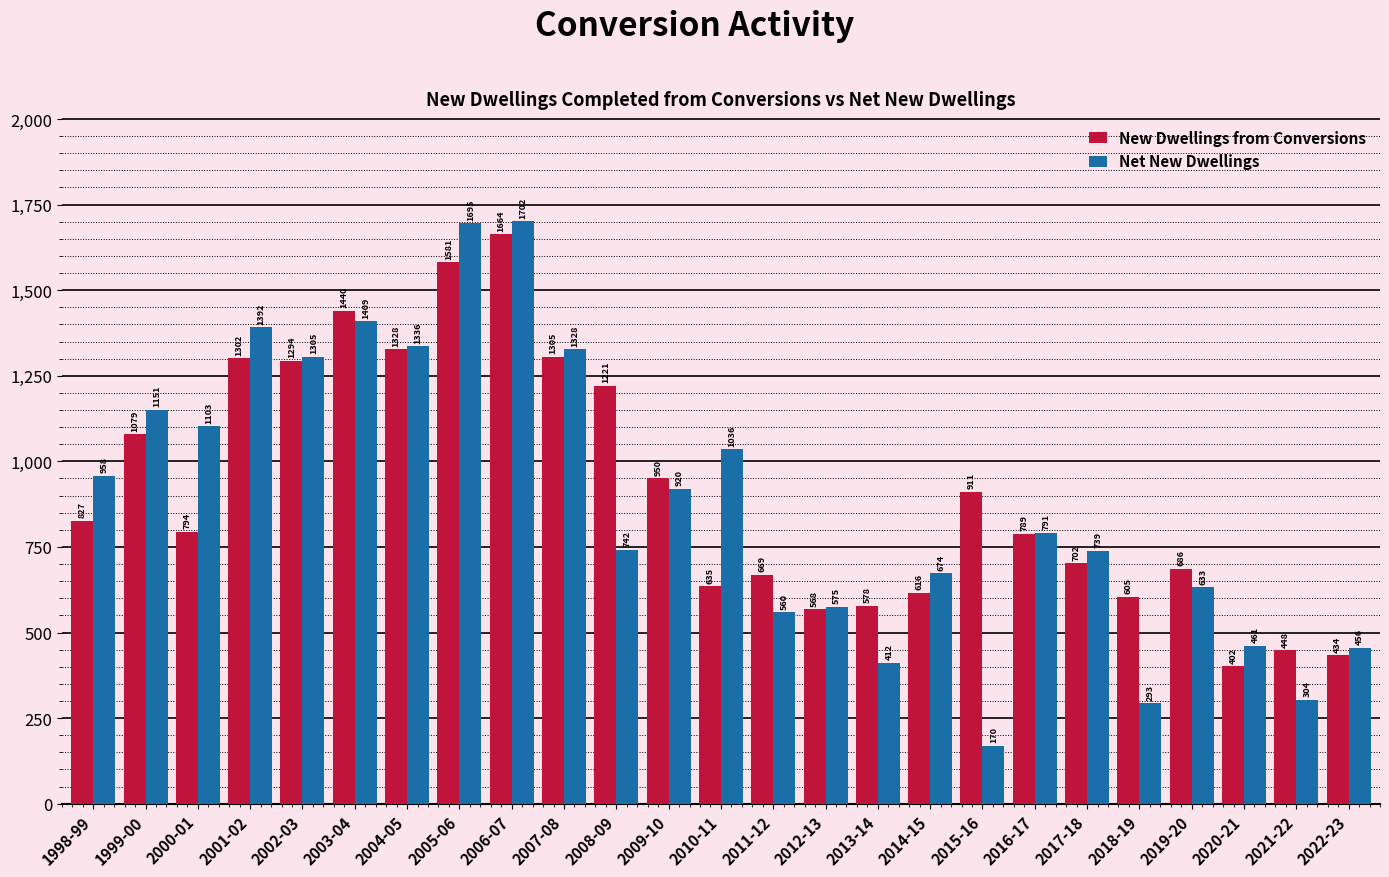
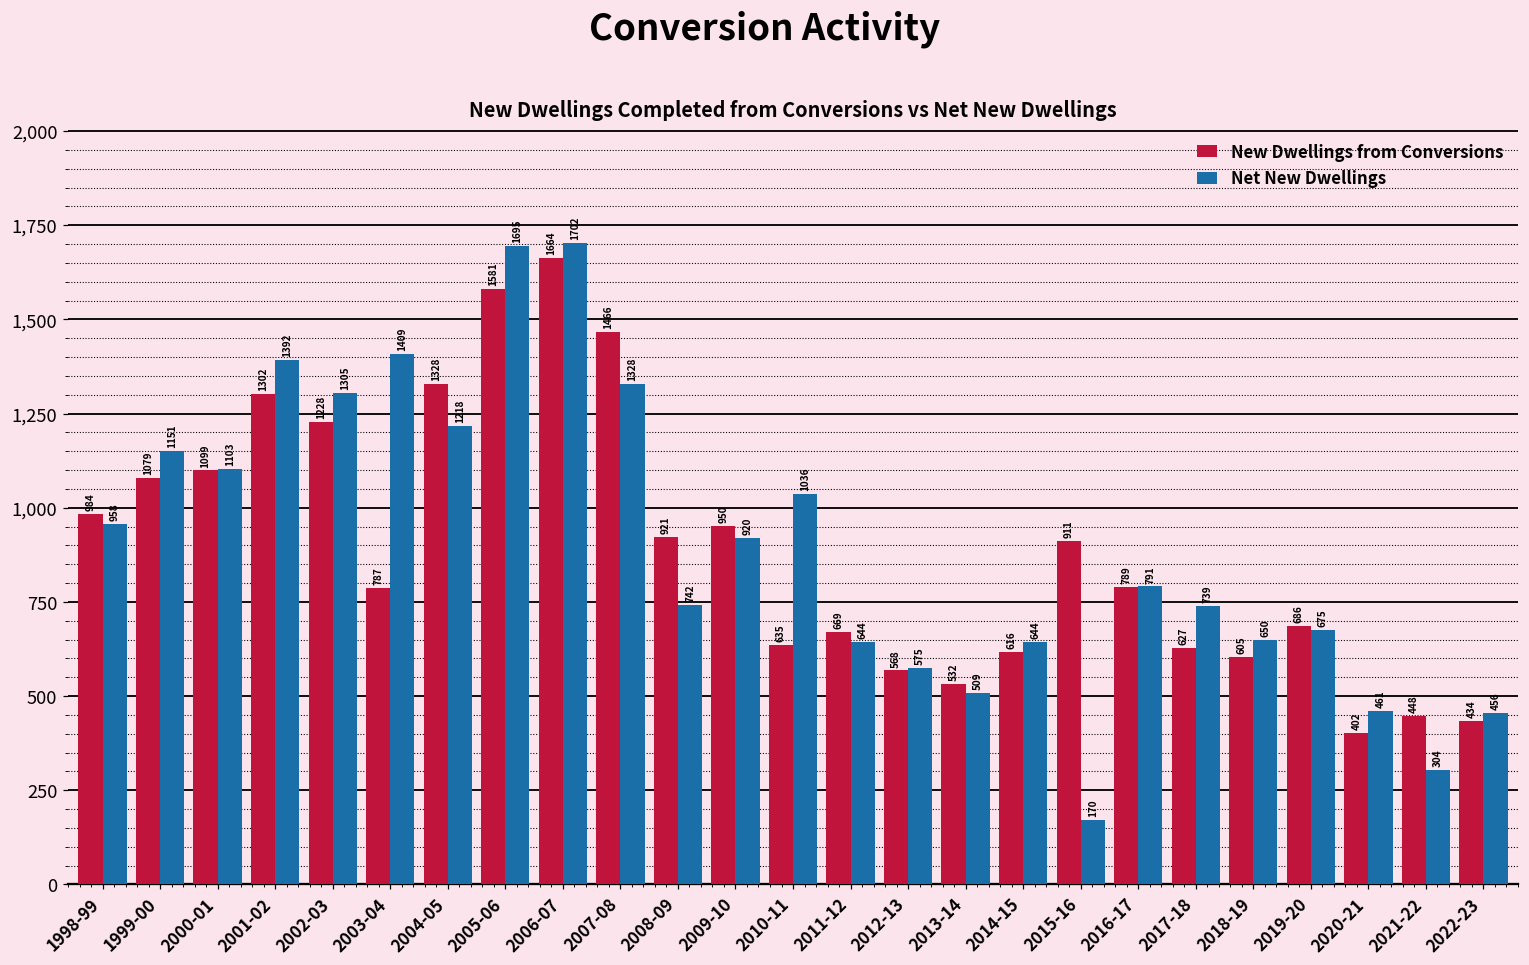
New Dwellings from Conversions, 1998-99: 827 -> 984
New Dwellings from Conversions, 2000-01: 794 -> 1099
New Dwellings from Conversions, 2002-03: 1294 -> 1228
New Dwellings from Conversions, 2003-04: 1440 -> 787
Net New Dwellings, 2004-05: 1336 -> 1218
New Dwellings from Conversions, 2007-08: 1305 -> 1466
New Dwellings from Conversions, 2008-09: 1221 -> 921
Net New Dwellings, 2011-12: 560 -> 644
New Dwellings from Conversions, 2013-14: 578 -> 532
Net New Dwellings, 2013-14: 412 -> 509
Net New Dwellings, 2014-15: 674 -> 644
New Dwellings from Conversions, 2017-18: 702 -> 627
Net New Dwellings, 2018-19: 293 -> 650
Net New Dwellings, 2019-20: 633 -> 675
